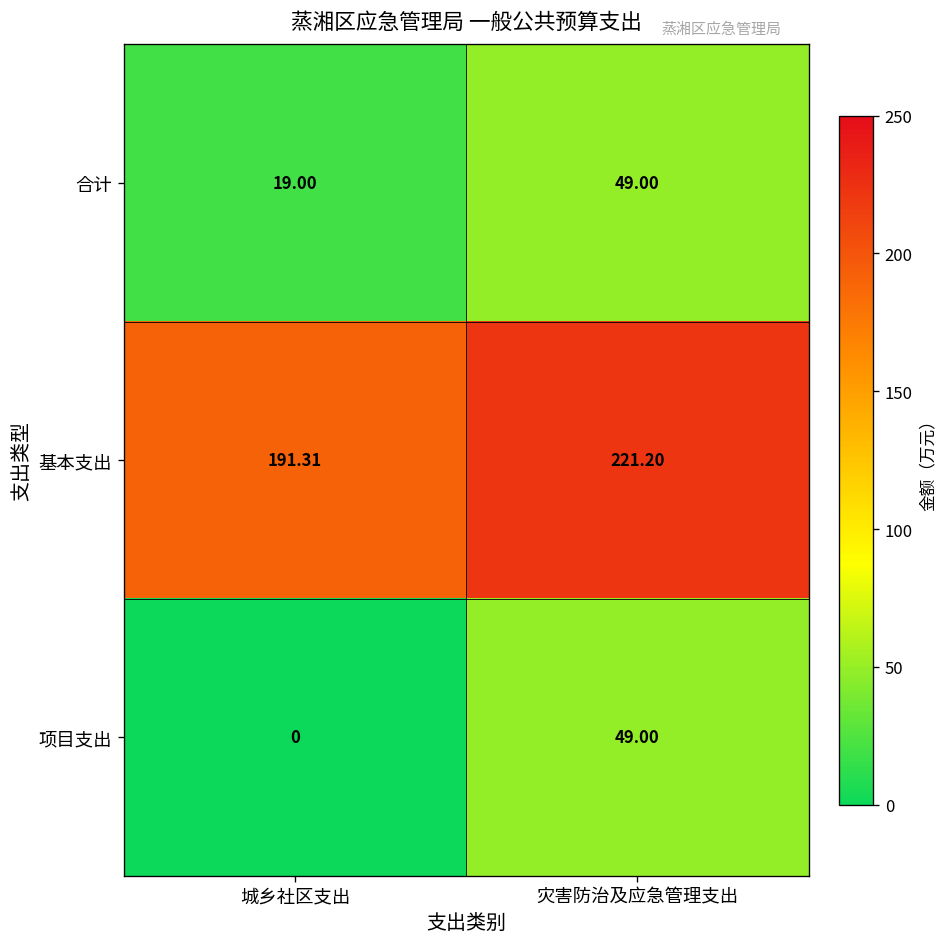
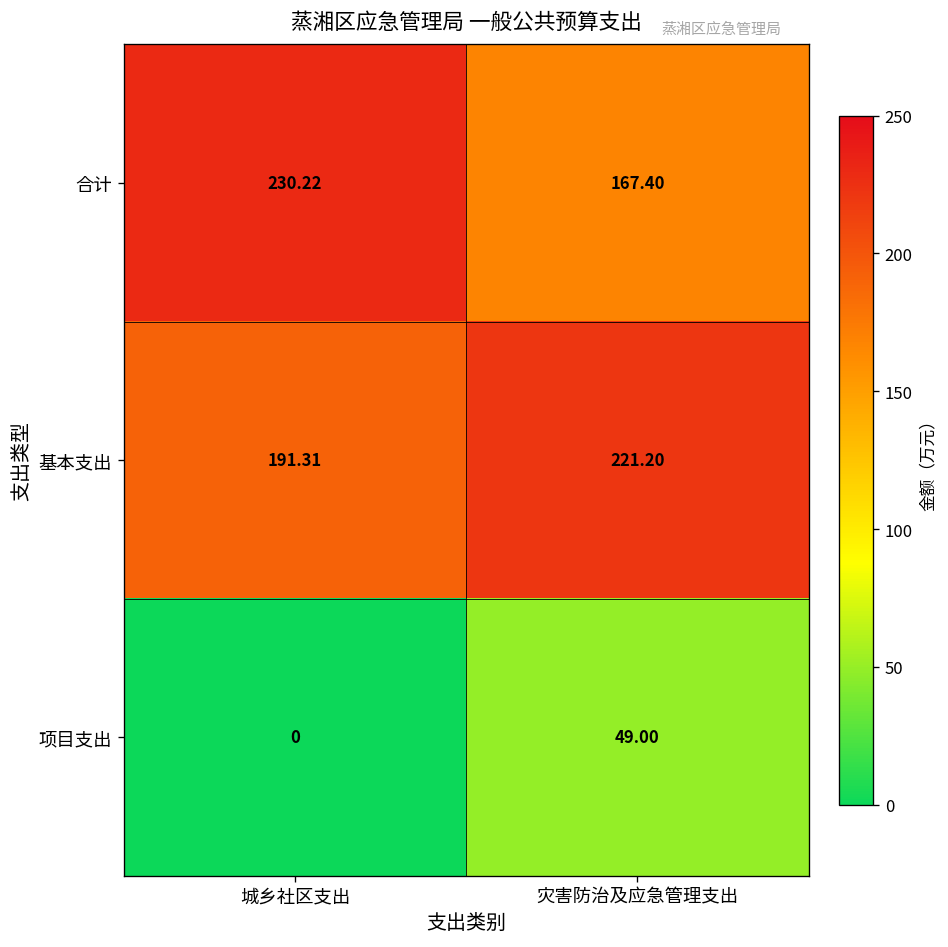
合计, 城乡社区支出: 19.00 -> 230.22
合计, 灾害防治及应急管理支出: 49.00 -> 167.40
